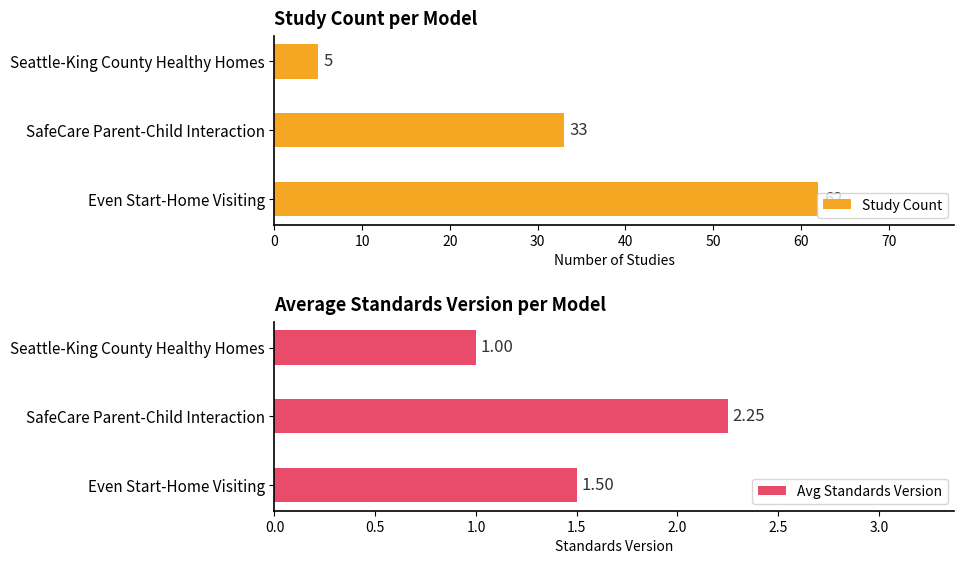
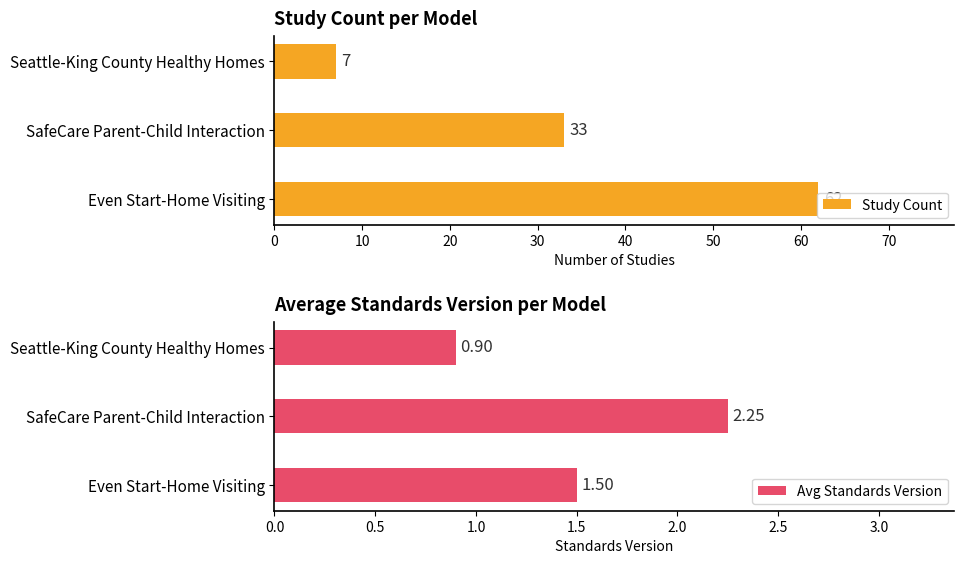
Study Count per Model, Seattle-King County Healthy Homes: 5 -> 7
Average Standards Version per Model, Seattle-King County Healthy Homes: 1.00 -> 0.90
